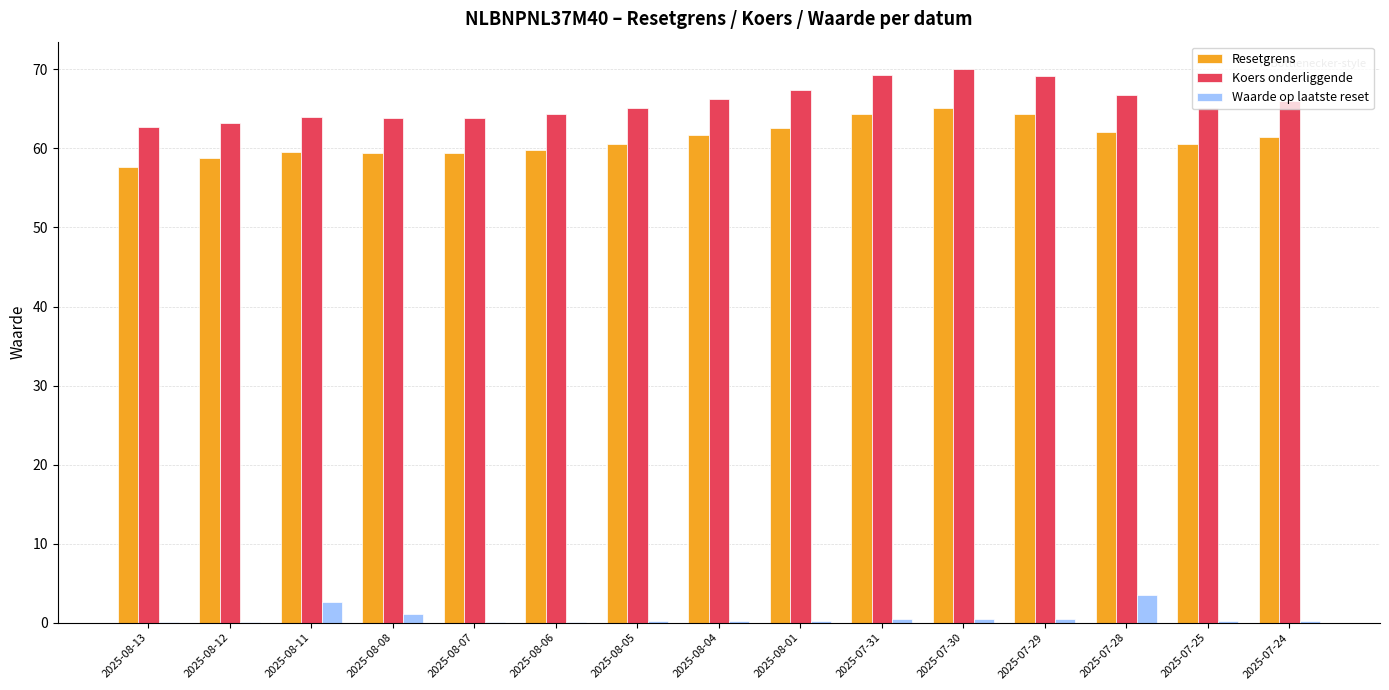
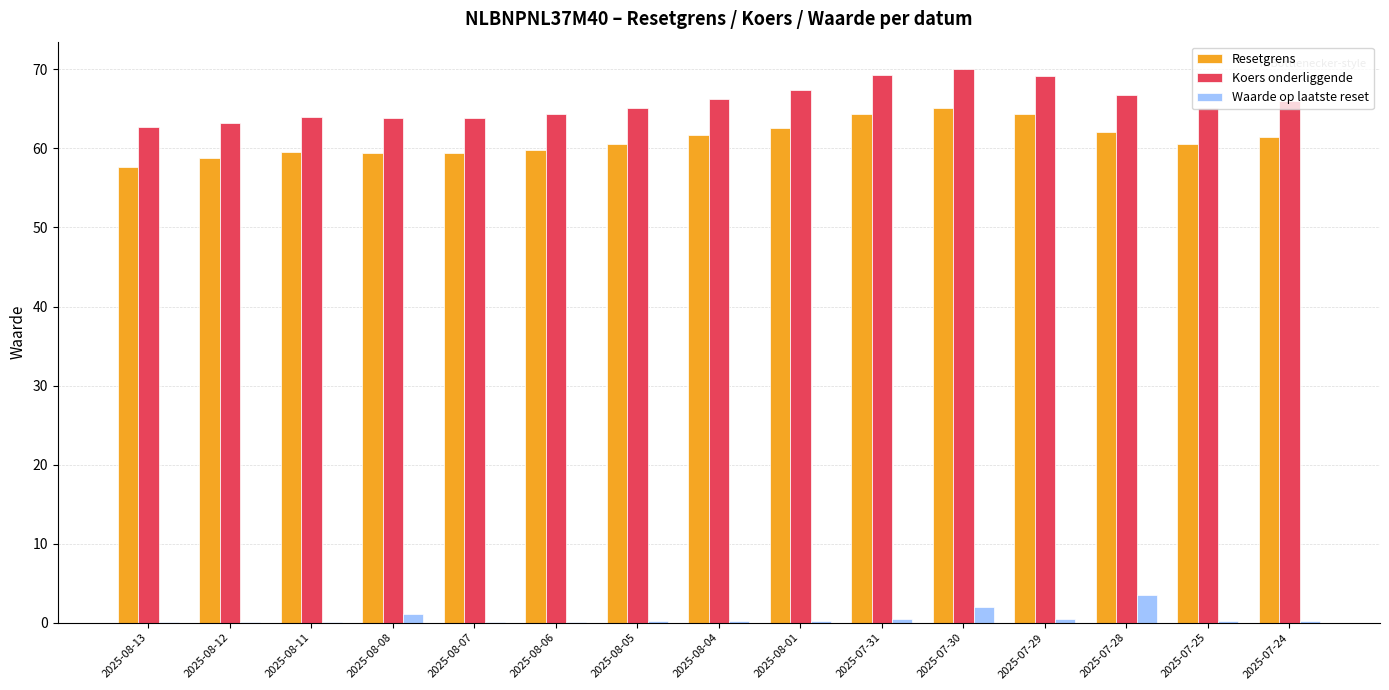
Waarde op laatste reset, 2025-08-11: 3 -> 0
Waarde op laatste reset, 2025-07-30: 0 -> 2
